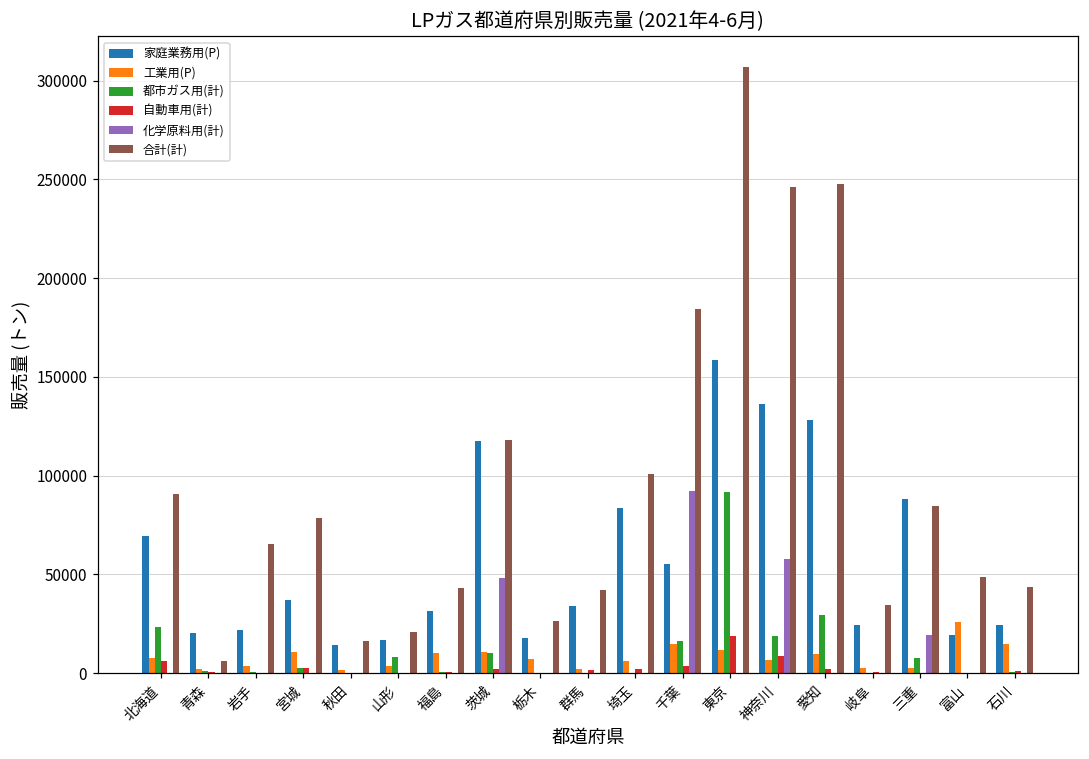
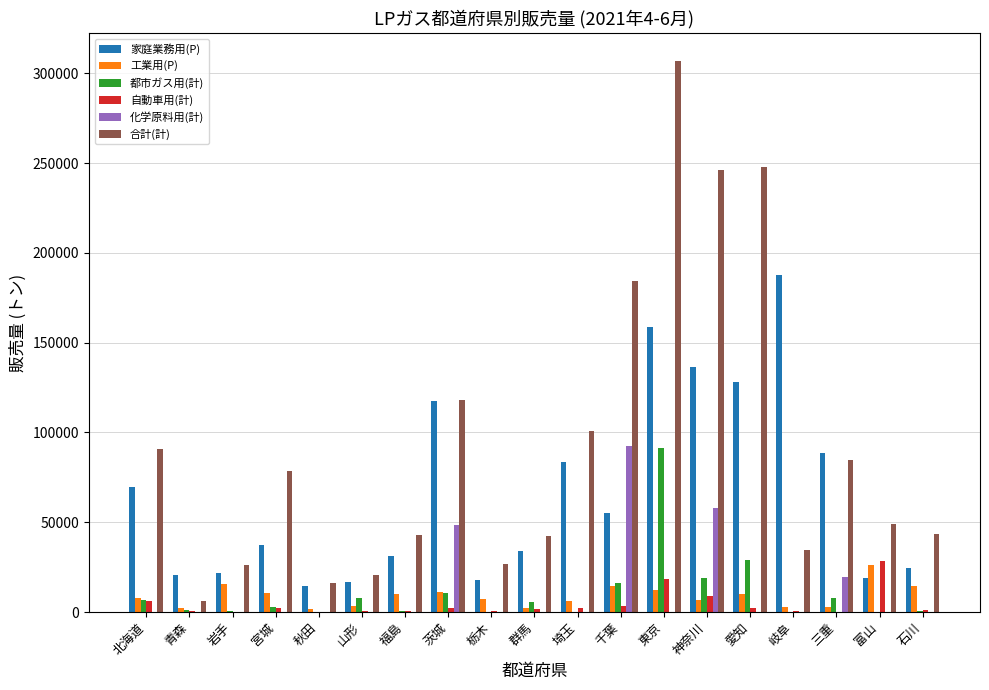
都市ガス用(計), 北海道: 23000 -> 7000
工業用(P), 岩手: 3000 -> 16000
合計(計), 岩手: 65000 -> 26000
都市ガス用(計), 群馬: 0 -> 6000
家庭業務用(P), 岐阜: 24000 -> 188000
自動車用(計), 富山: 0 -> 28000
